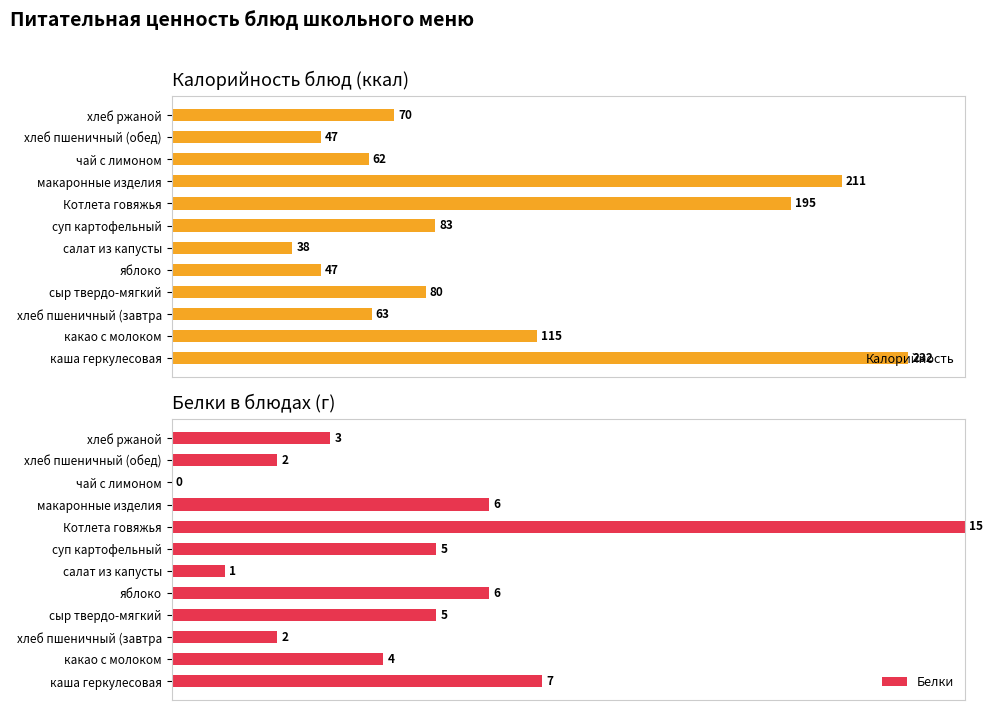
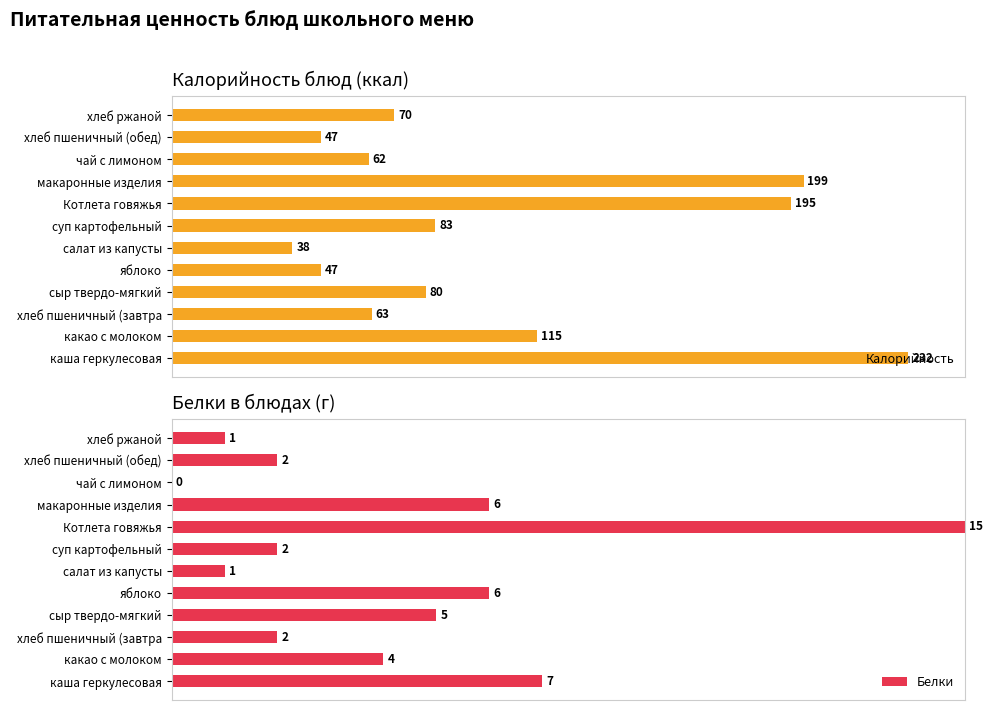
Калорийность блюд (ккал), макаронные изделия: 211 -> 199
Белки в блюдах (г), хлеб ржаной: 3 -> 1
Белки в блюдах (г), суп картофельный: 5 -> 2
